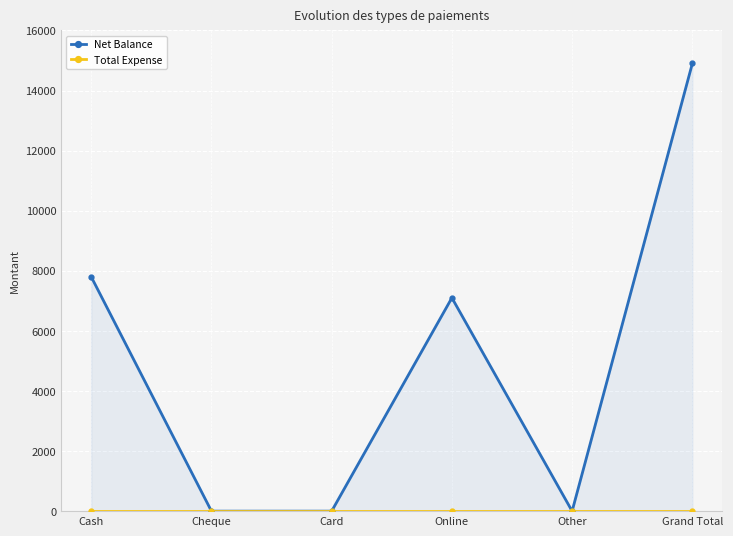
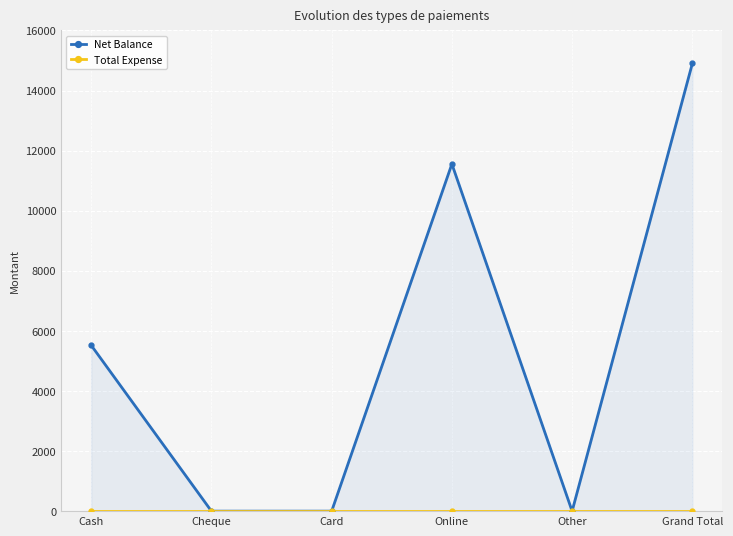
Net Balance, Cash: 7800 -> 5500
Net Balance, Online: 7100 -> 11600
